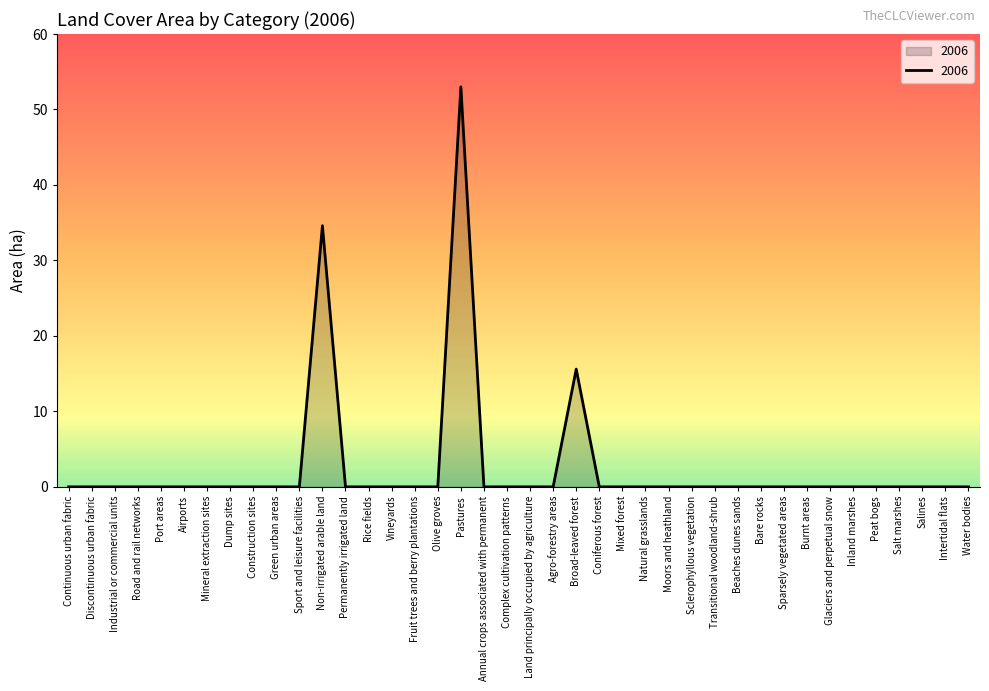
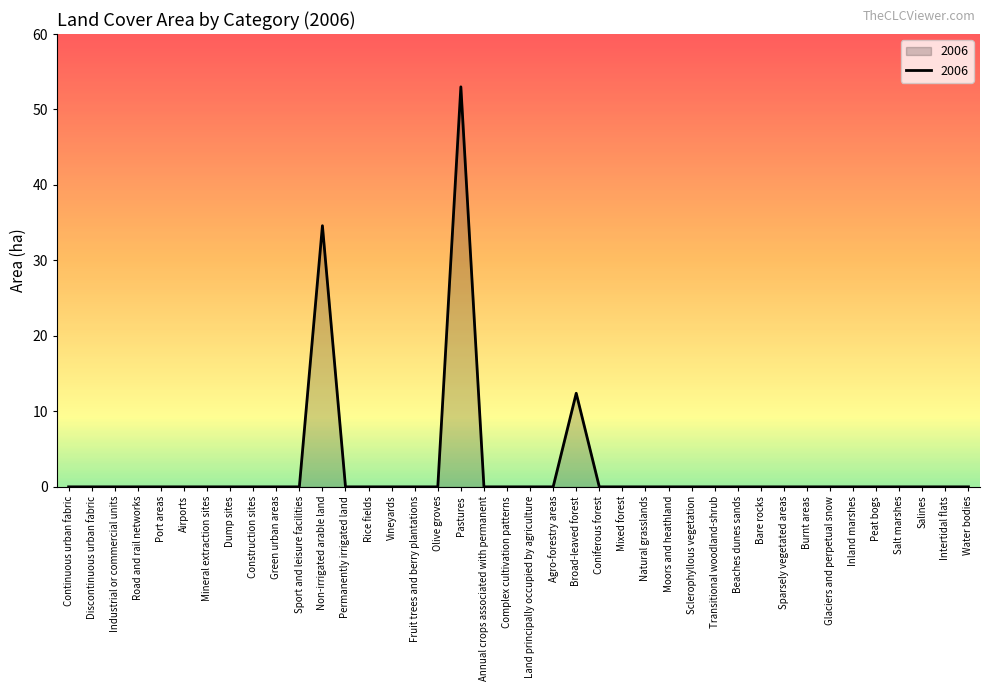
Broad-leaved forest: 16 -> 12
